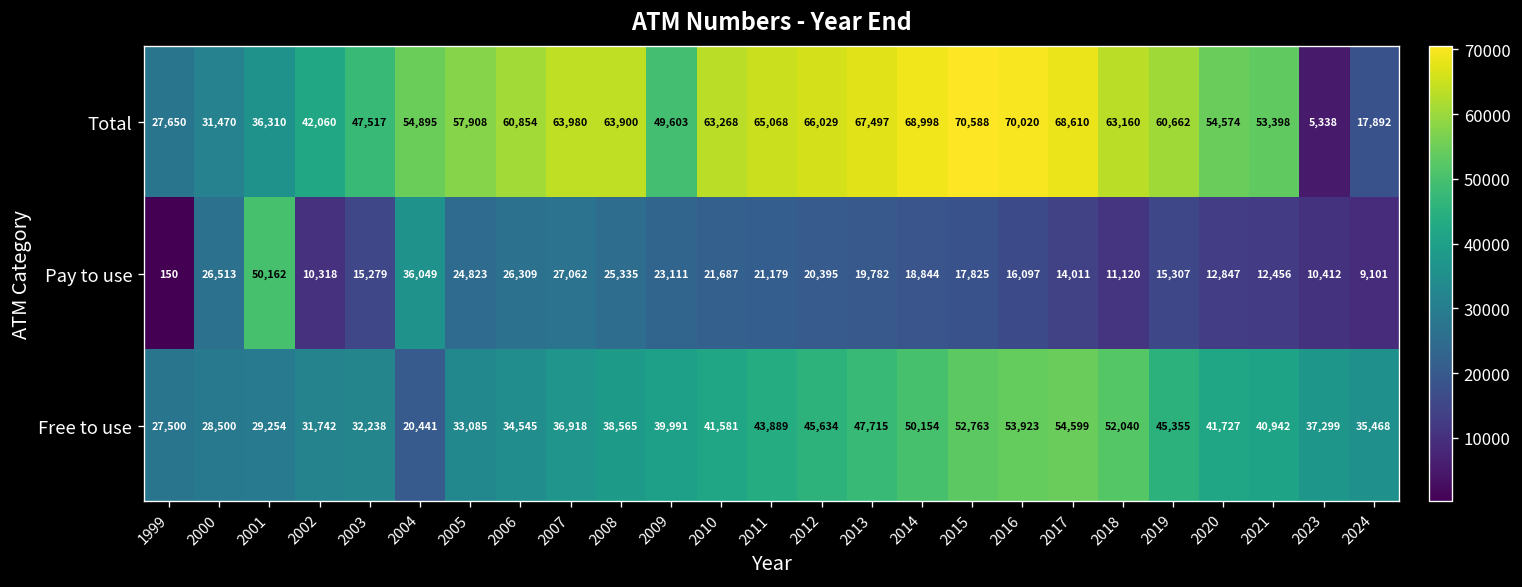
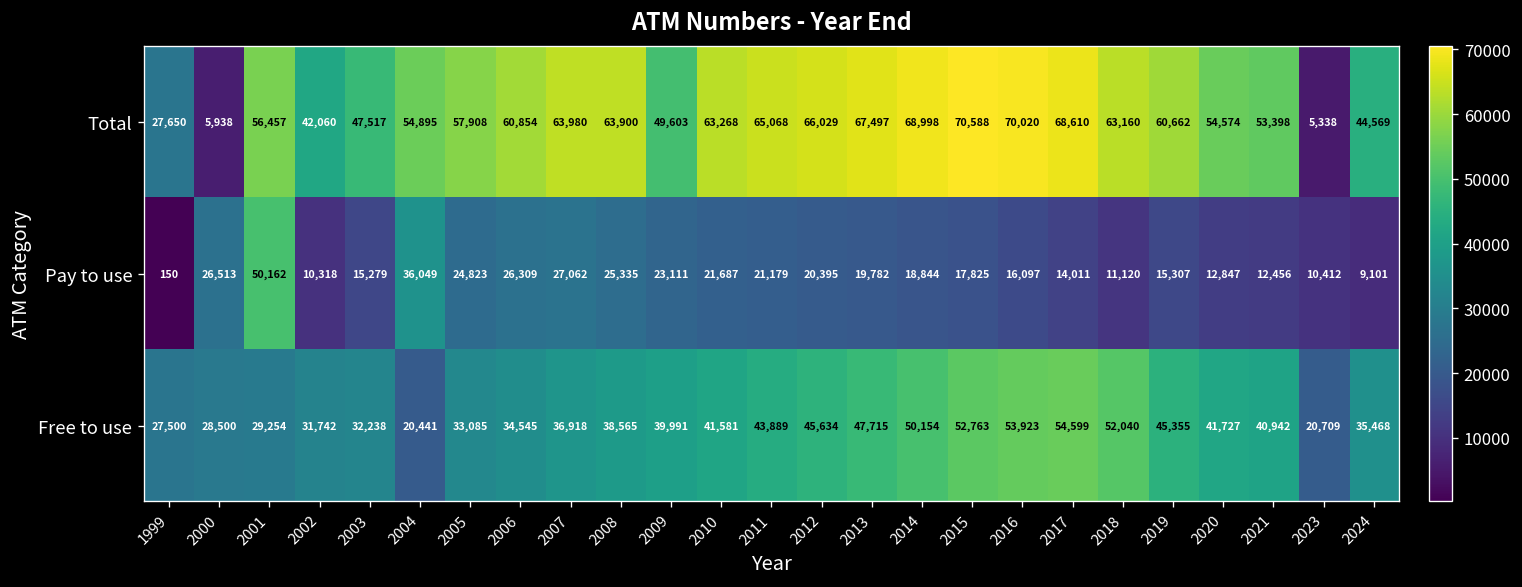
Total, 2000: 31,470 -> 5,938
Total, 2001: 36,310 -> 56,457
Total, 2024: 17,892 -> 44,569
Free to use, 2023: 37,299 -> 20,709
